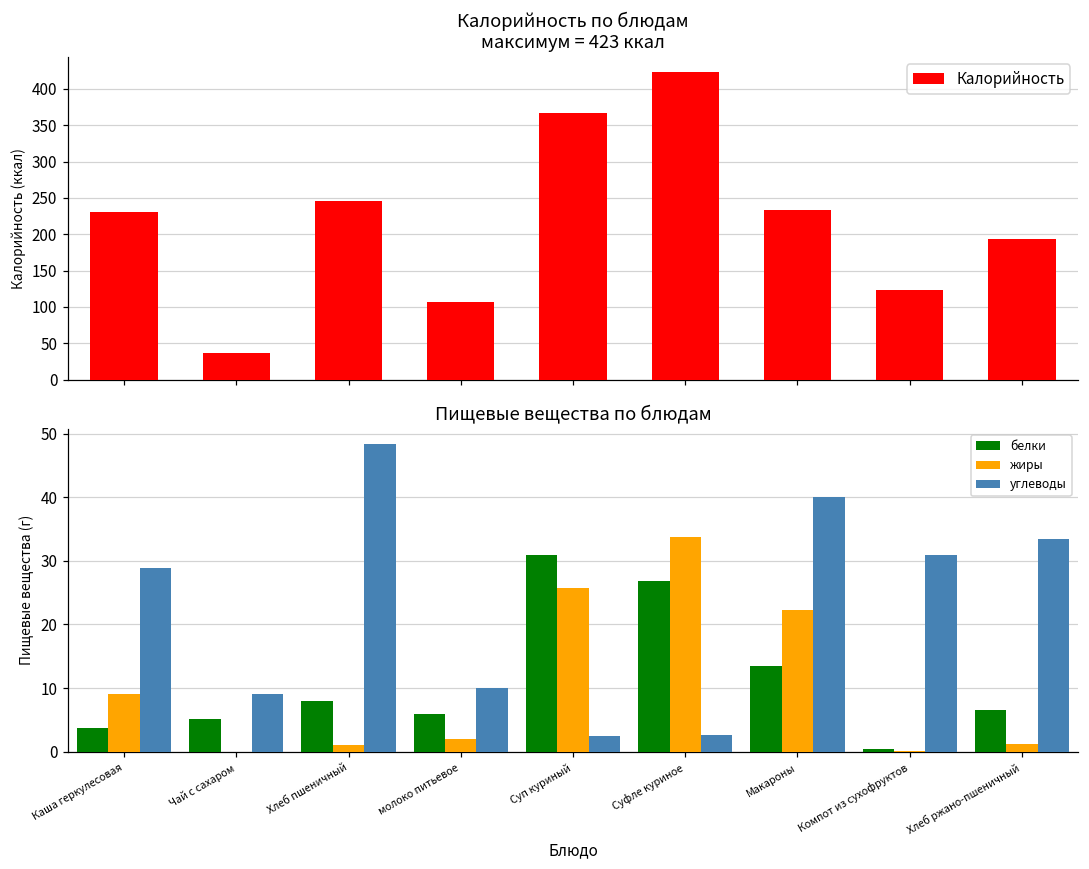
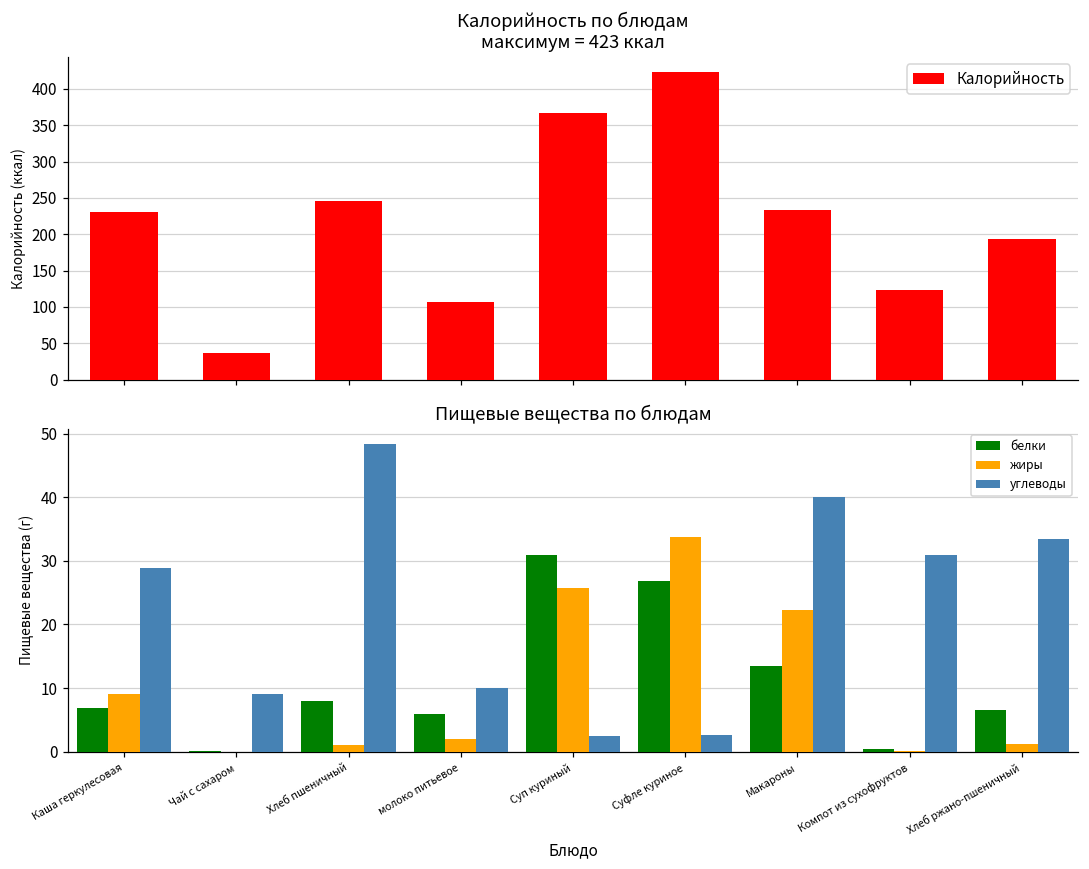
Пищевые вещества по блюдам, белки, Каша геркулесовая: 4 -> 7
Пищевые вещества по блюдам, белки, Чай с сахаром: 5 -> 0
